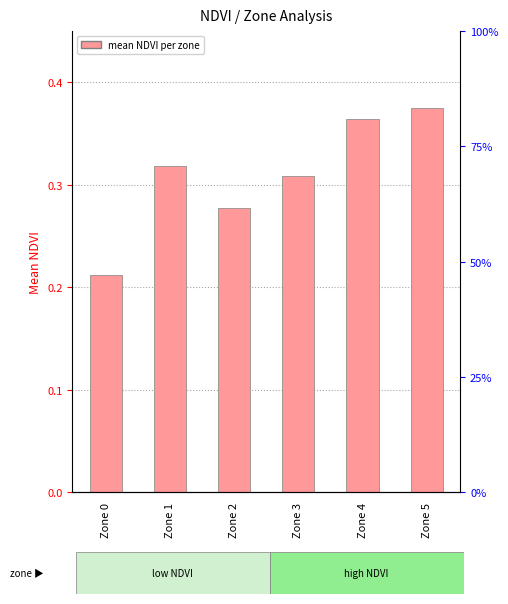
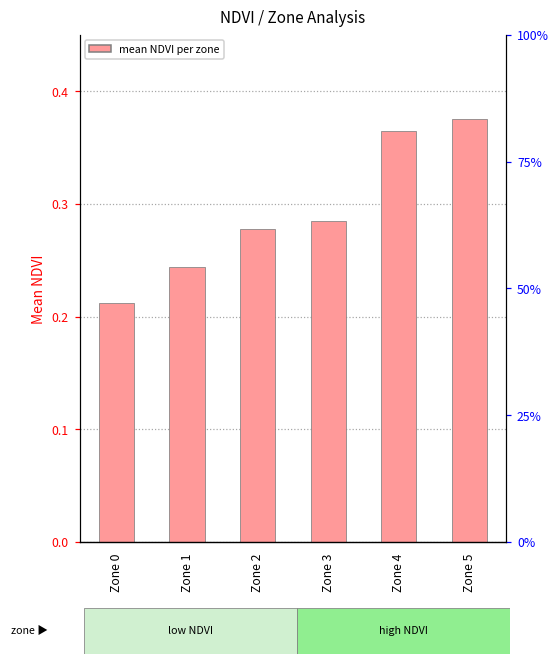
Zone 1: 0.318 -> 0.244
Zone 3: 0.308 -> 0.285
